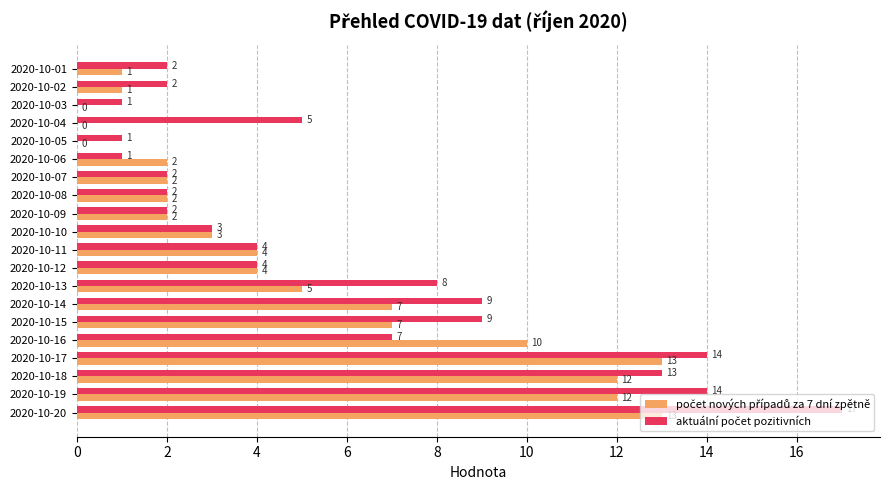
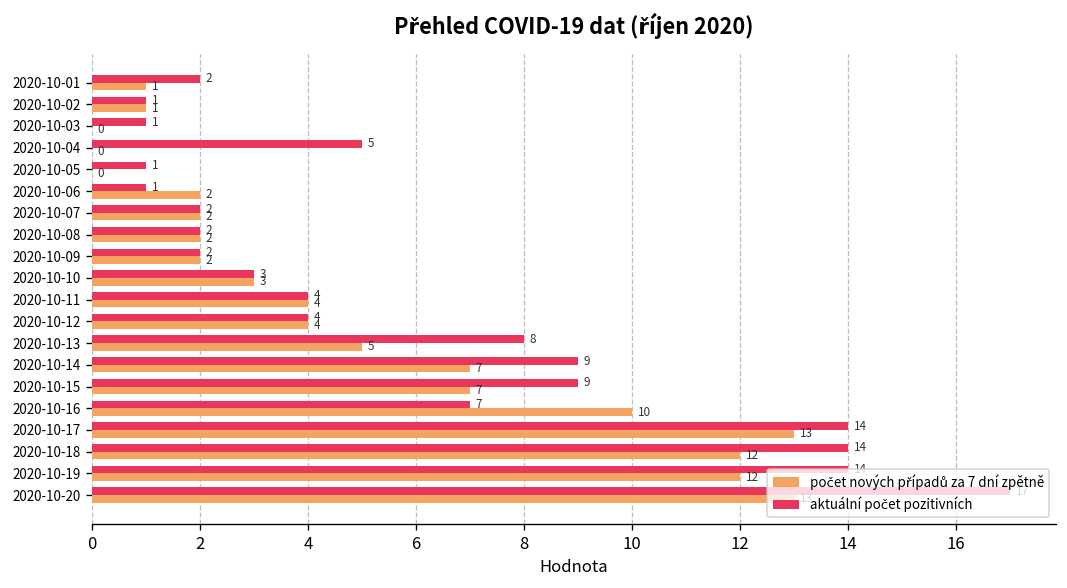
aktuální počet pozitivních, 2020-10-02: 2 -> 1
aktuální počet pozitivních, 2020-10-18: 13 -> 14
